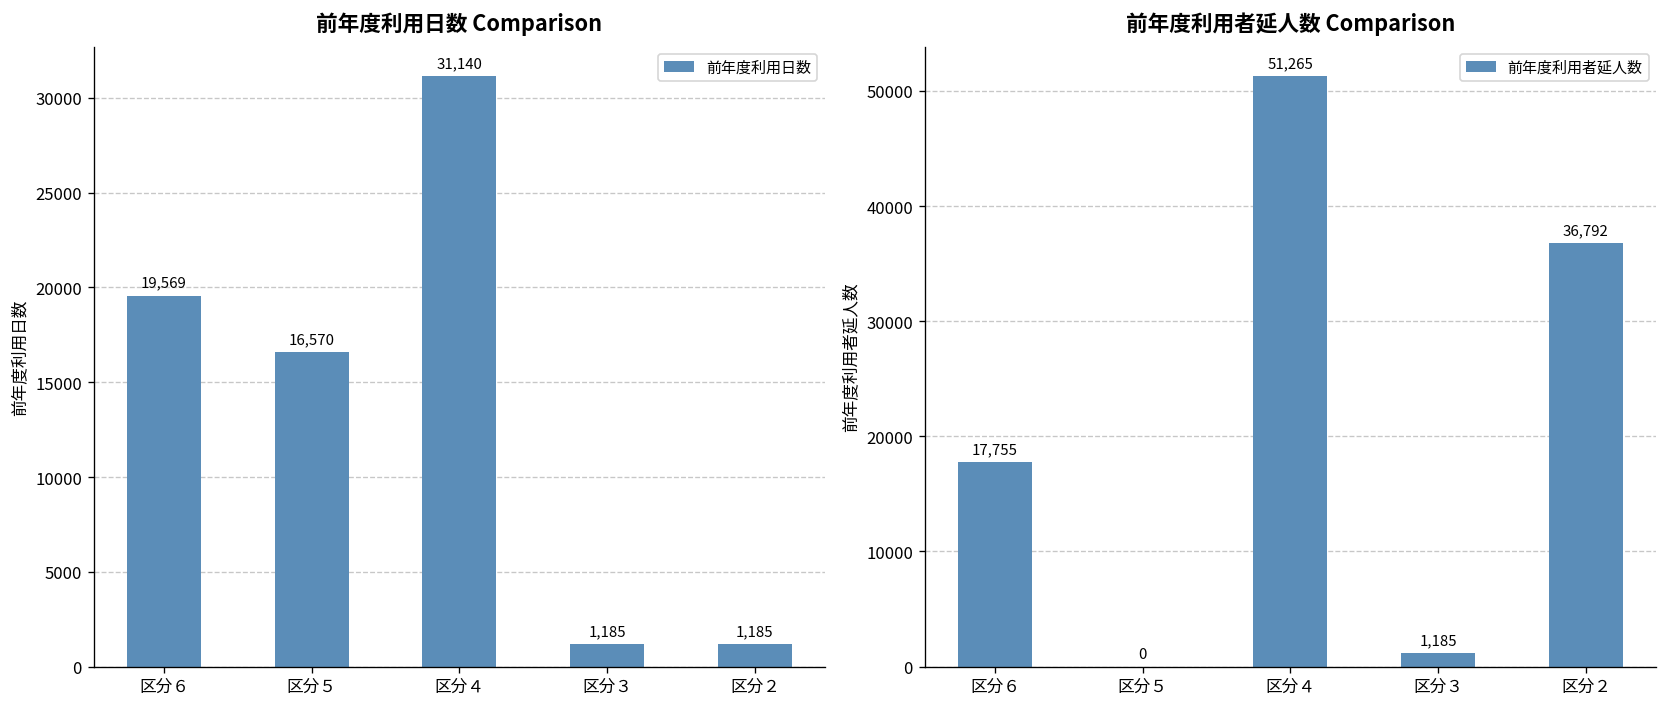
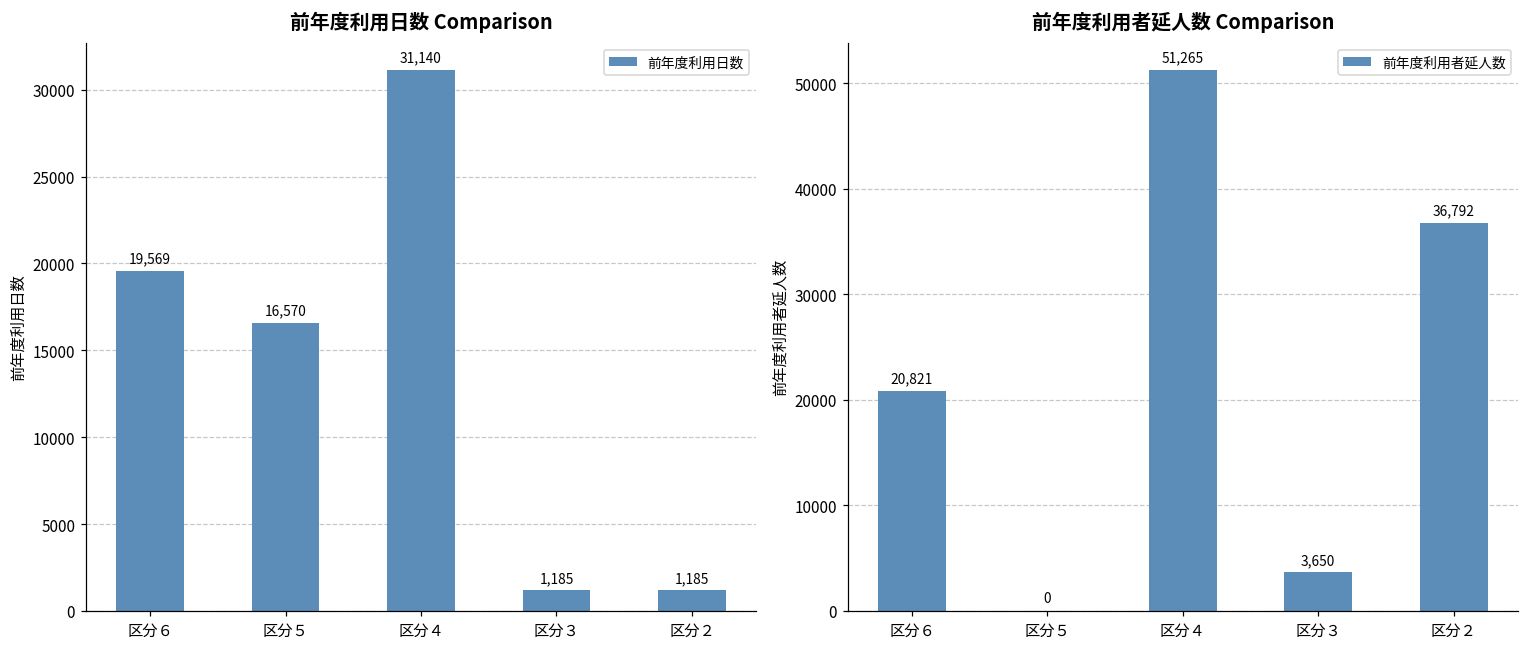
前年度利用者延人数 Comparison, 区分６: 17,755 -> 20,821
前年度利用者延人数 Comparison, 区分３: 1,185 -> 3,650
